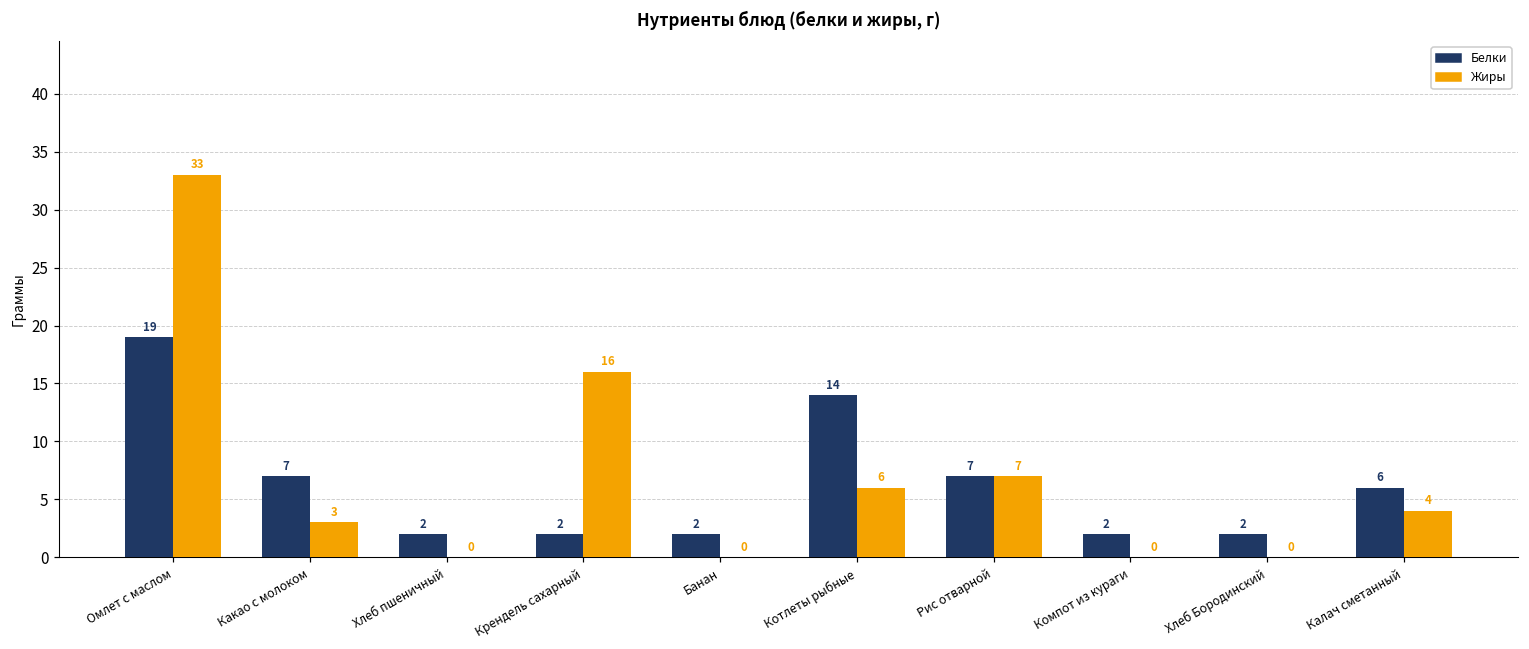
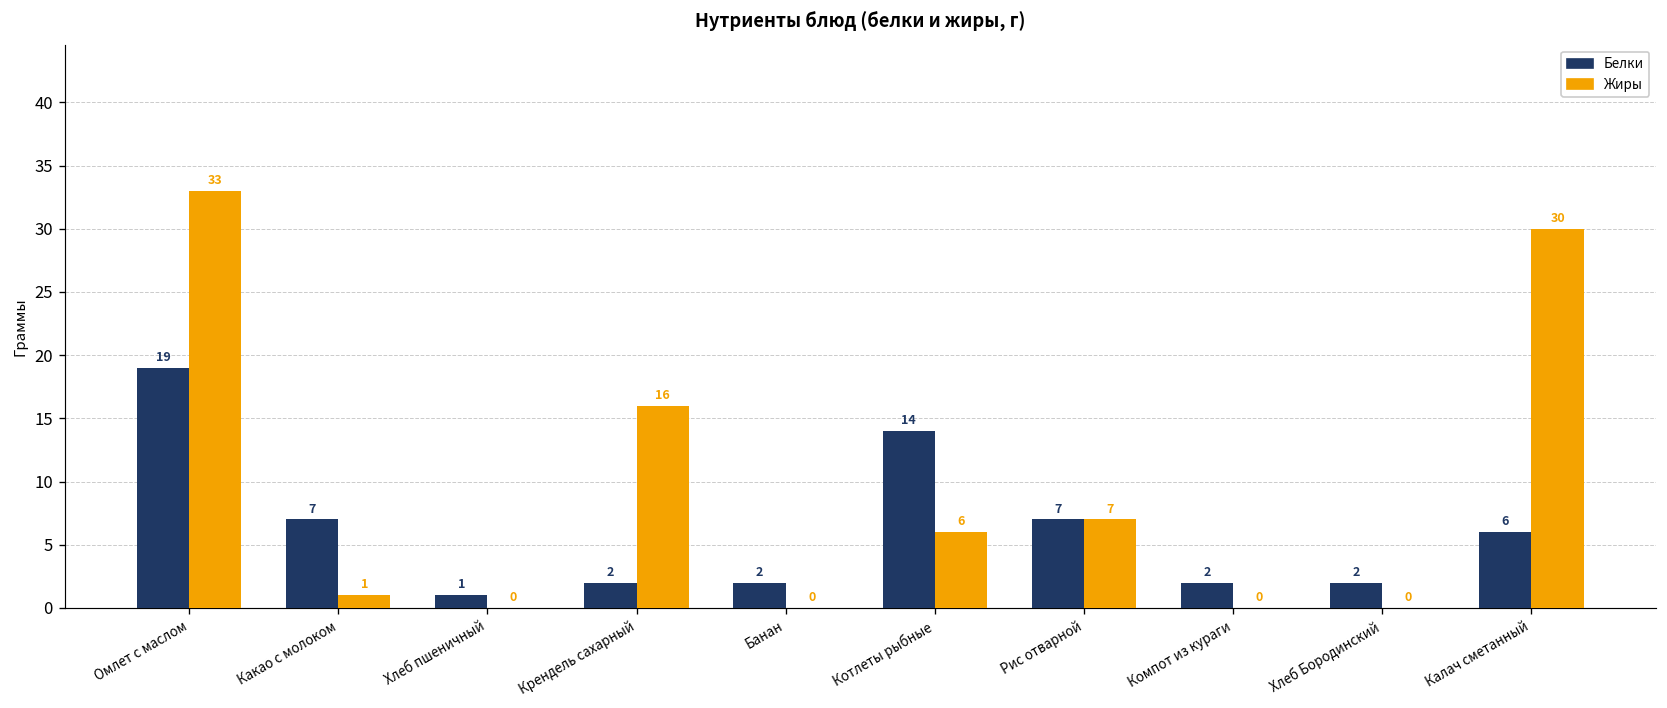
Жиры, Какао с молоком: 3 -> 1
Белки, Хлеб пшеничный: 2 -> 1
Жиры, Калач сметанный: 4 -> 30
